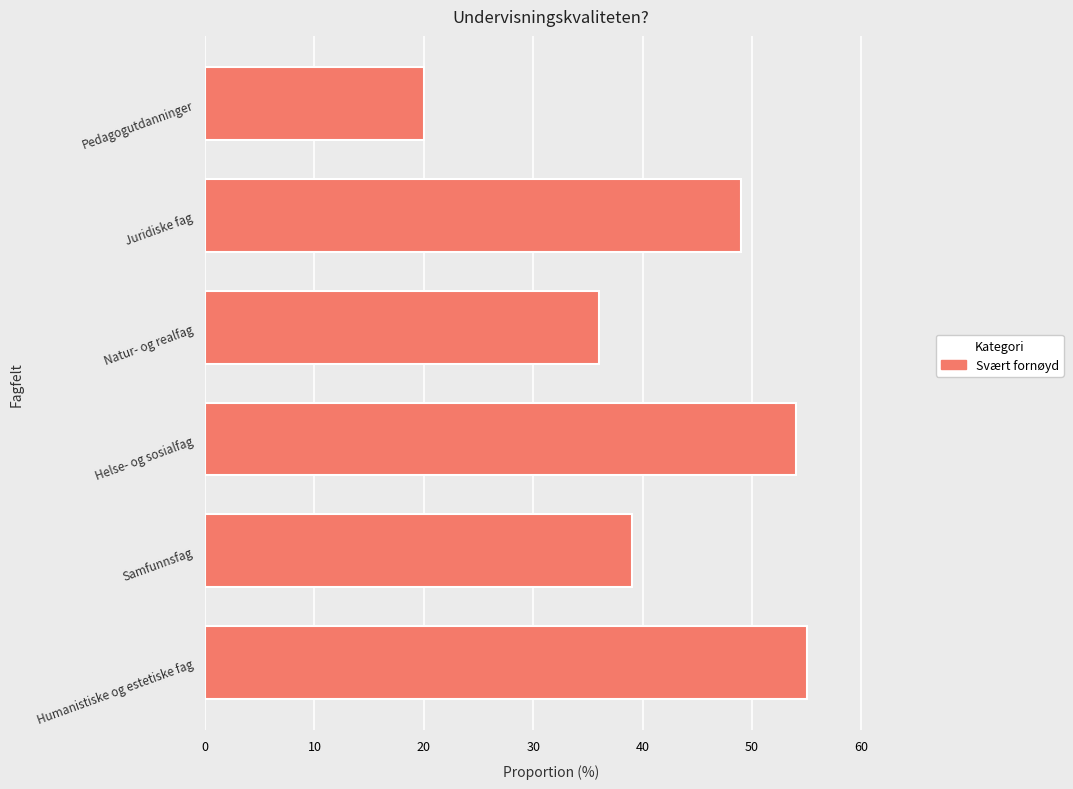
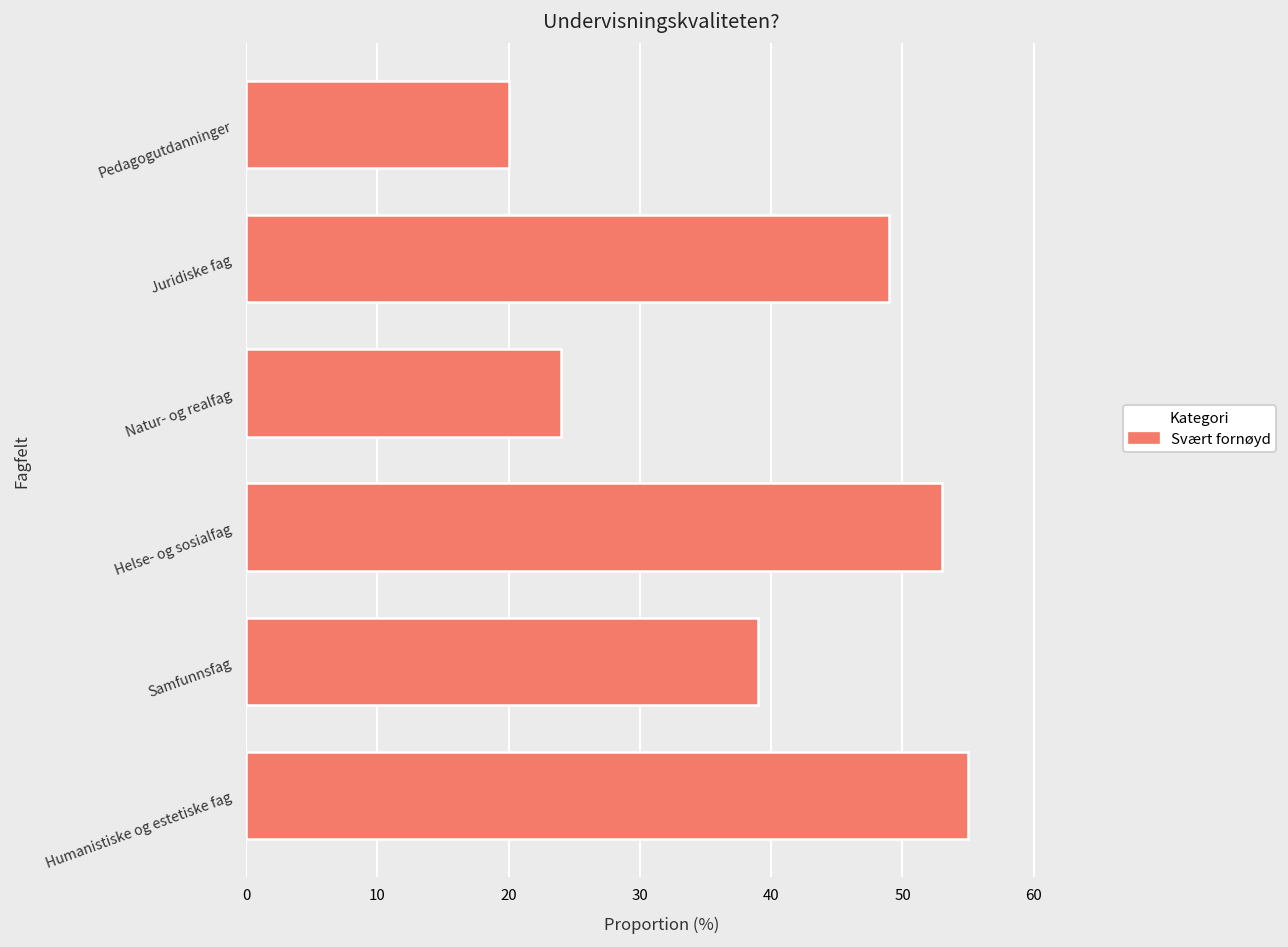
Natur- og realfag: 36 -> 24
Helse- og sosialfag: 54 -> 53
